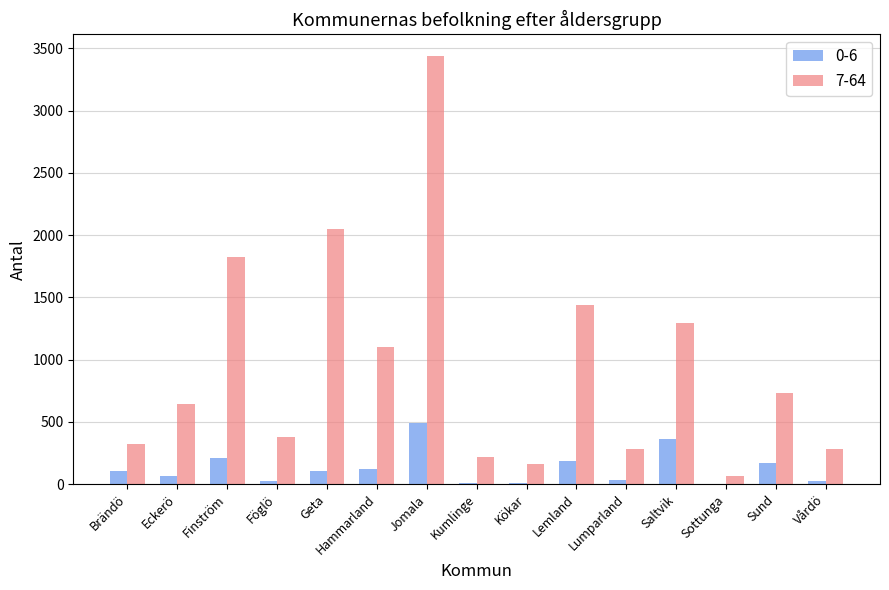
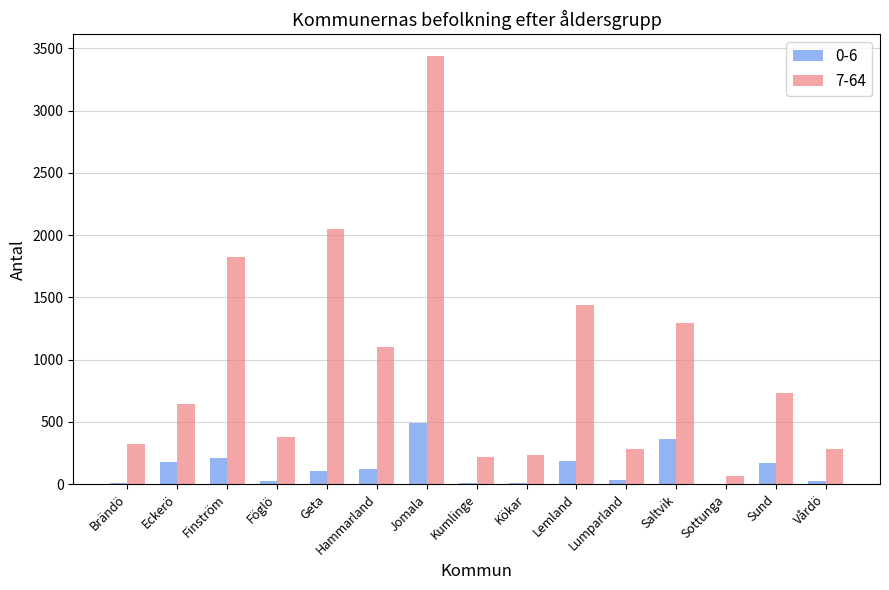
0-6, Brändö: 100 -> 10
0-6, Eckerö: 70 -> 180
7-64, Kökar: 160 -> 230
